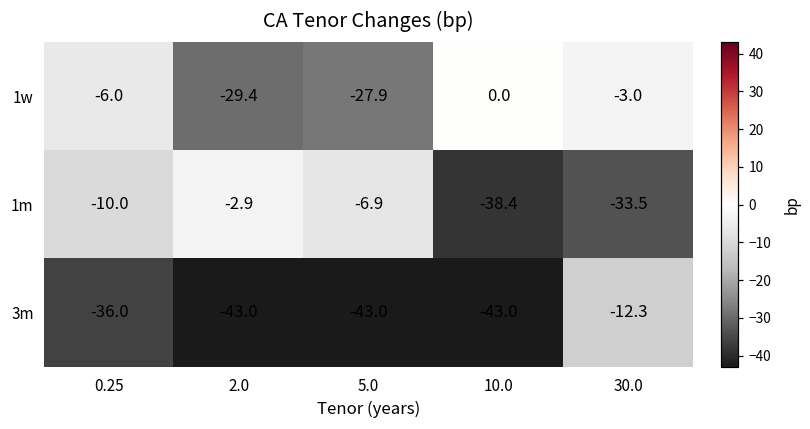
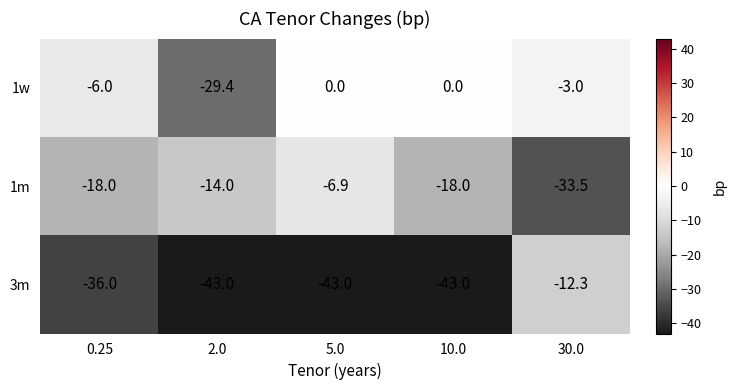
1w, 5.0: -27.9 -> 0.0
1m, 0.25: -10.0 -> -18.0
1m, 2.0: -2.9 -> -14.0
1m, 10.0: -38.4 -> -18.0
